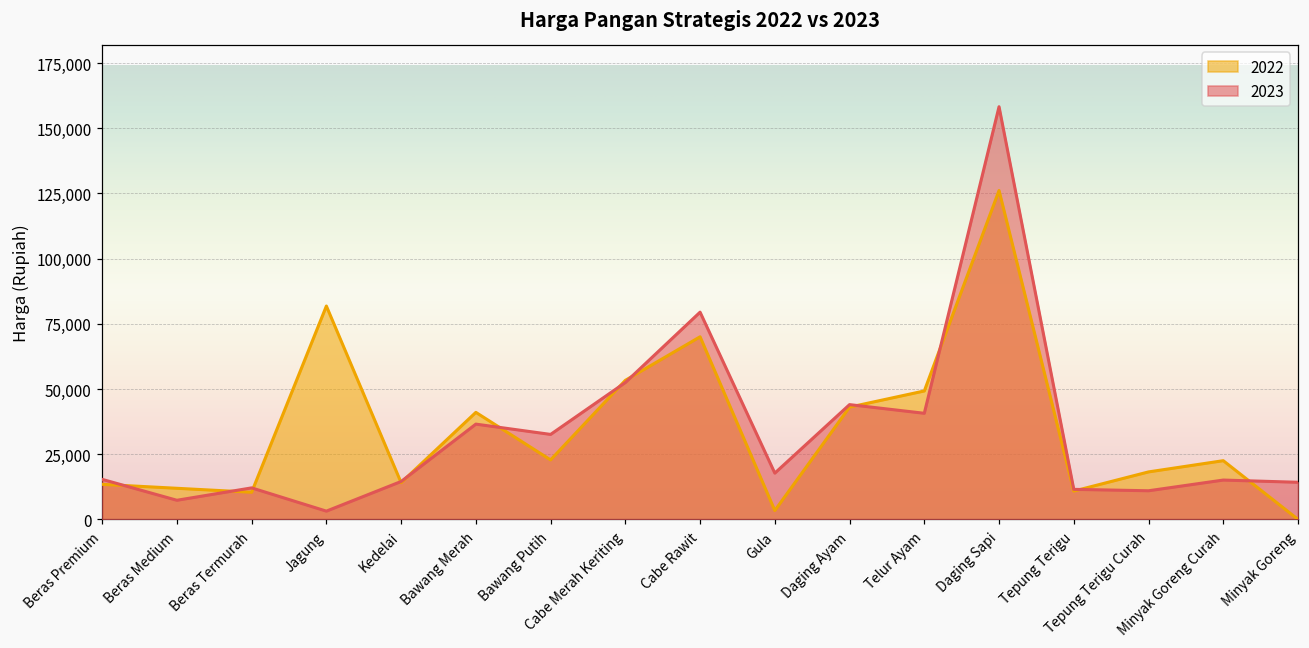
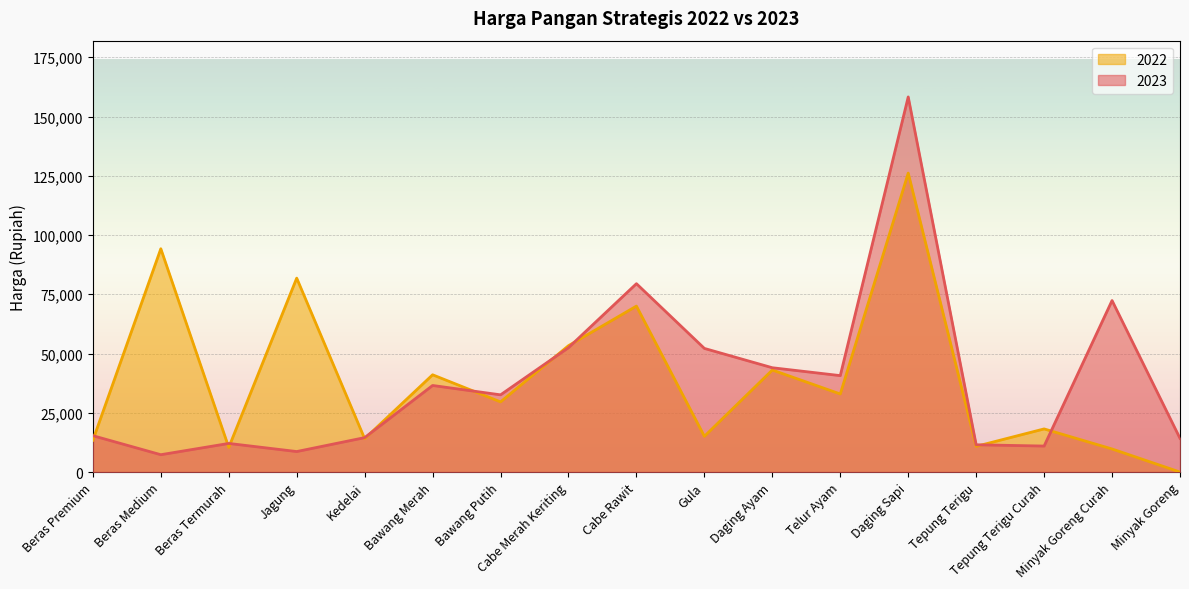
2022, Beras Medium: 12,000 -> 94,000
2023, Jagung: 3,000 -> 9,000
2022, Bawang Putih: 23,000 -> 30,000
2022, Gula: 3,000 -> 15,000
2023, Gula: 18,000 -> 52,000
2022, Telur Ayam: 49,000 -> 33,000
2022, Minyak Goreng Curah: 23,000 -> 10,000
2023, Minyak Goreng Curah: 15,000 -> 72,000
